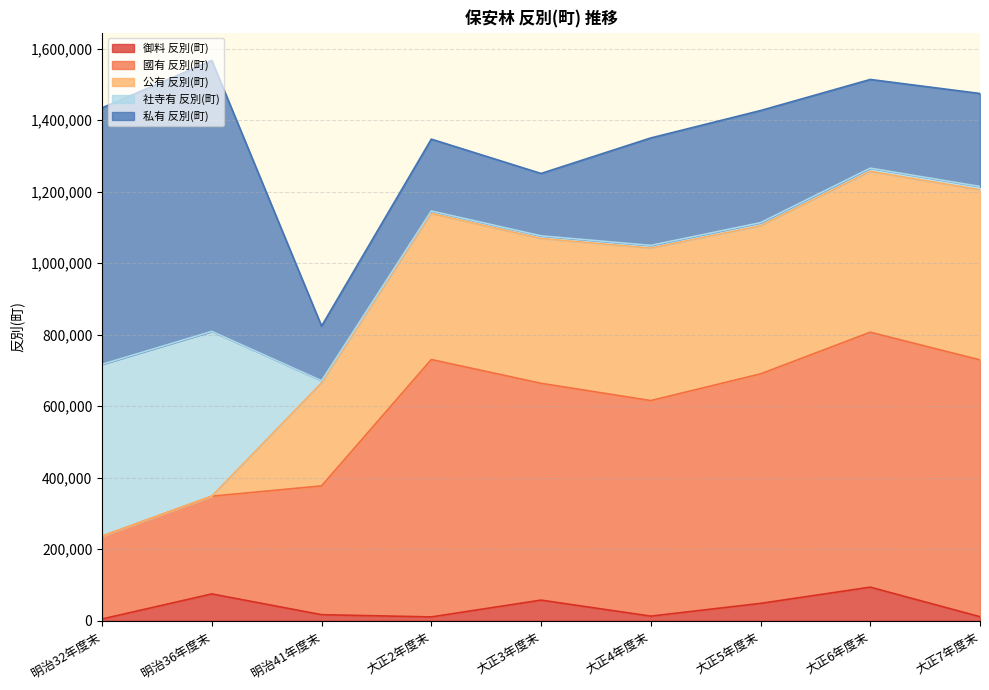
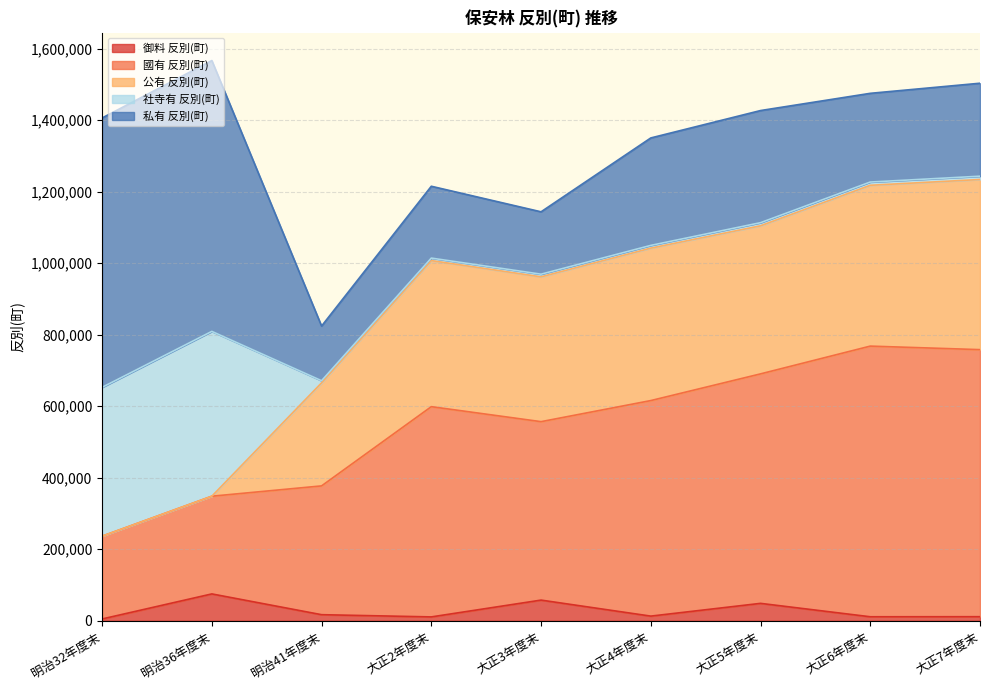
社寺有 反別(町), 明治32年度末: 480,000 -> 420,000
私有 反別(町), 明治32年度末: 720,000 -> 750,000
國有 反別(町), 大正2年度末: 720,000 -> 590,000
國有 反別(町), 大正3年度末: 610,000 -> 500,000
御料 反別(町), 大正6年度末: 90,000 -> 10,000
國有 反別(町), 大正6年度末: 710,000 -> 760,000
國有 反別(町), 大正7年度末: 720,000 -> 750,000
